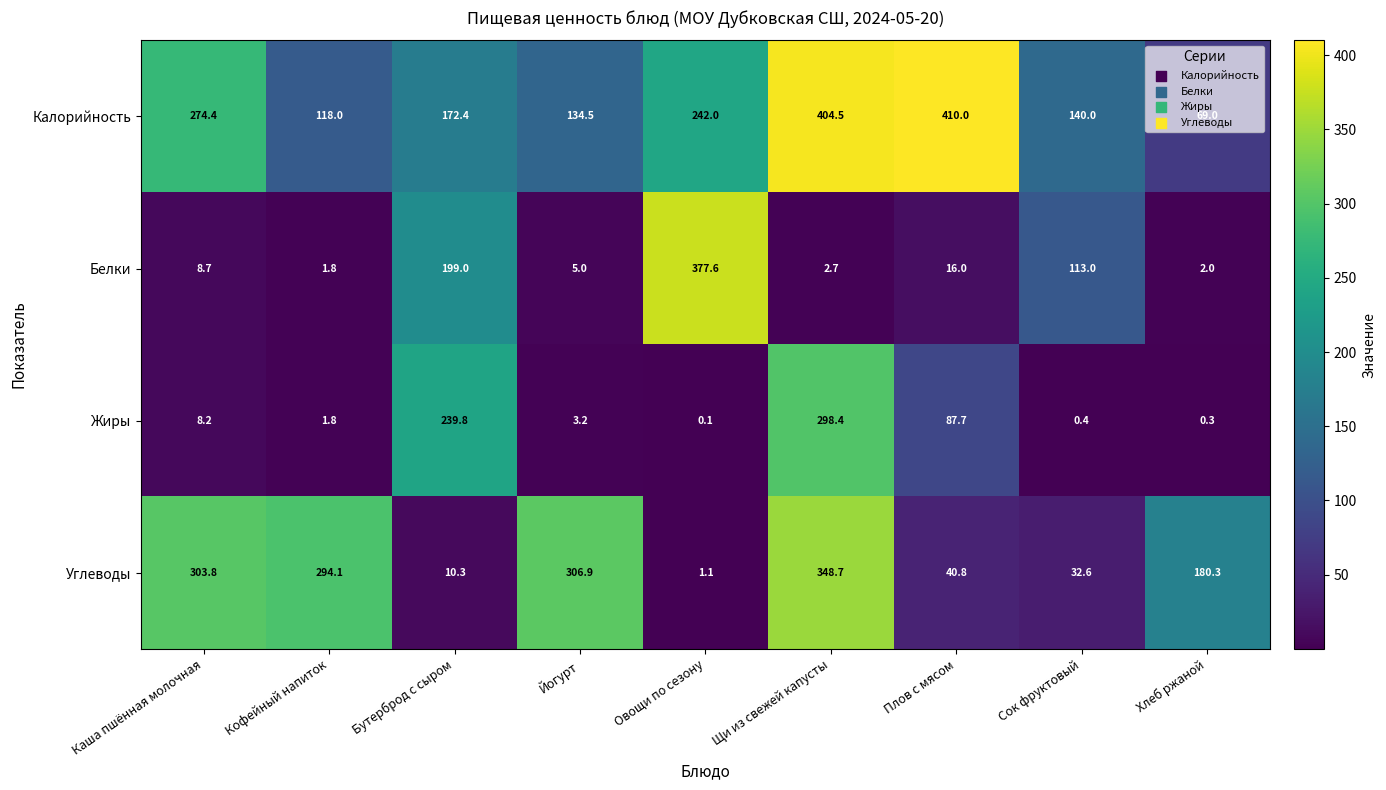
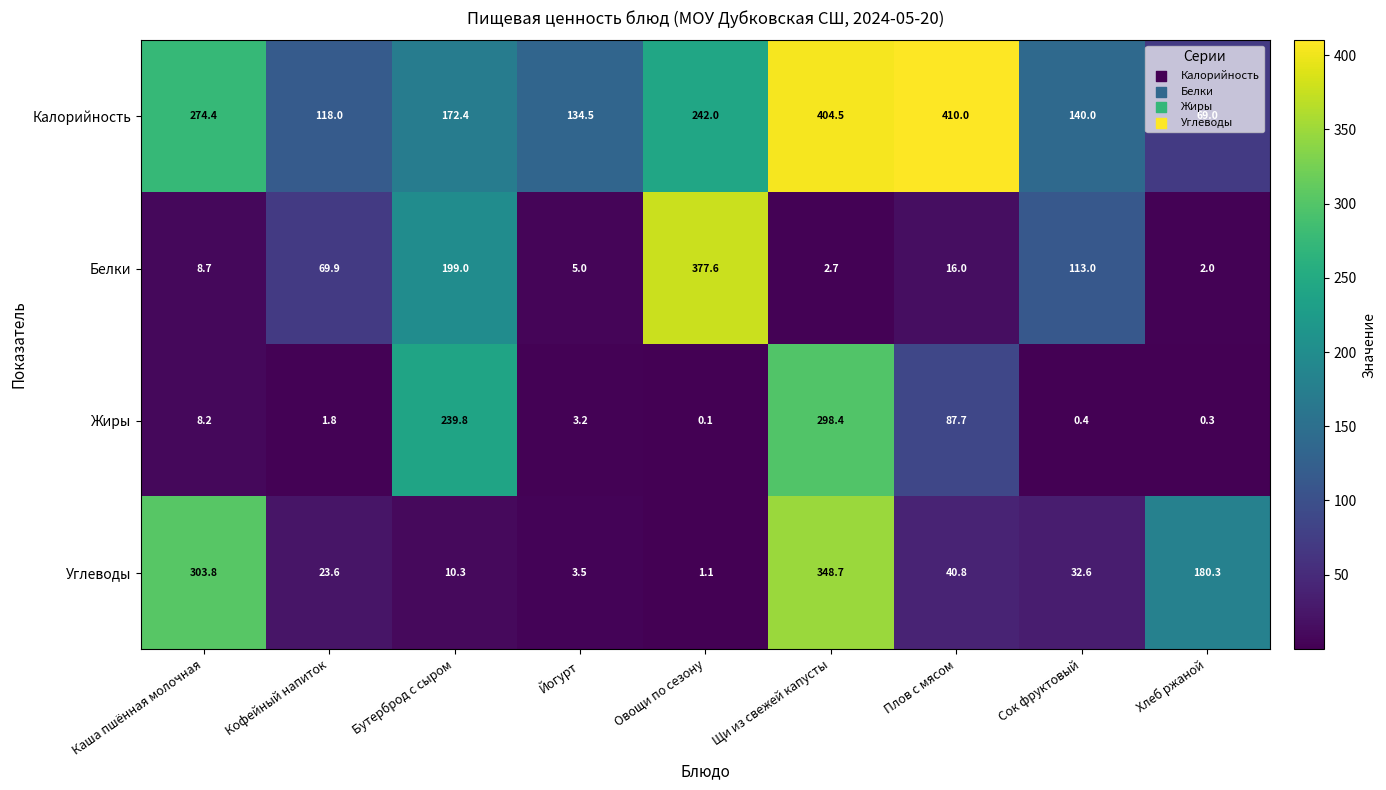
Белки, Кофейный напиток: 1.8 -> 69.9
Углеводы, Кофейный напиток: 294.1 -> 23.6
Углеводы, Йогурт: 306.9 -> 3.5
